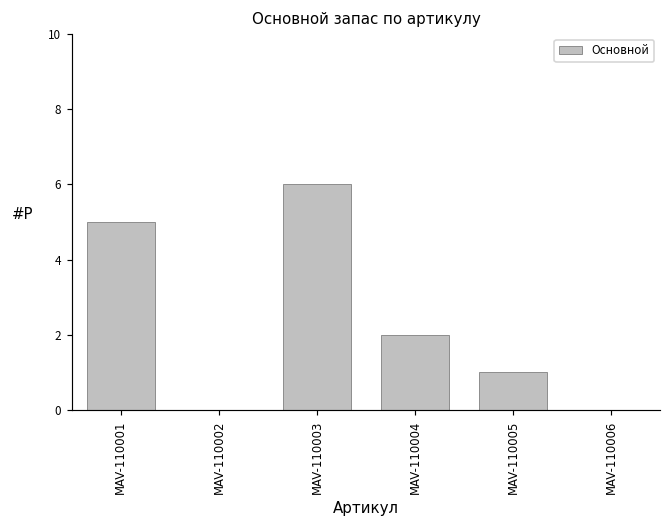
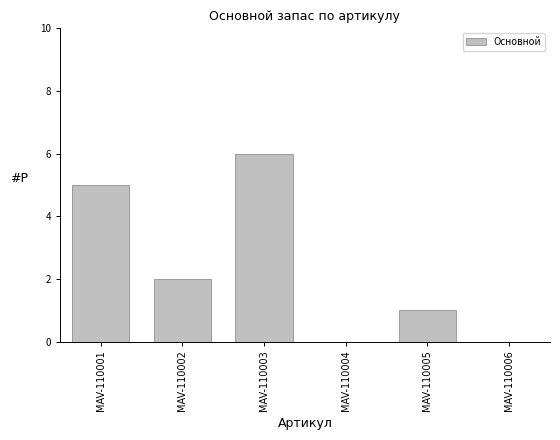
MAV-110002: 0 -> 2
MAV-110004: 2 -> 0
